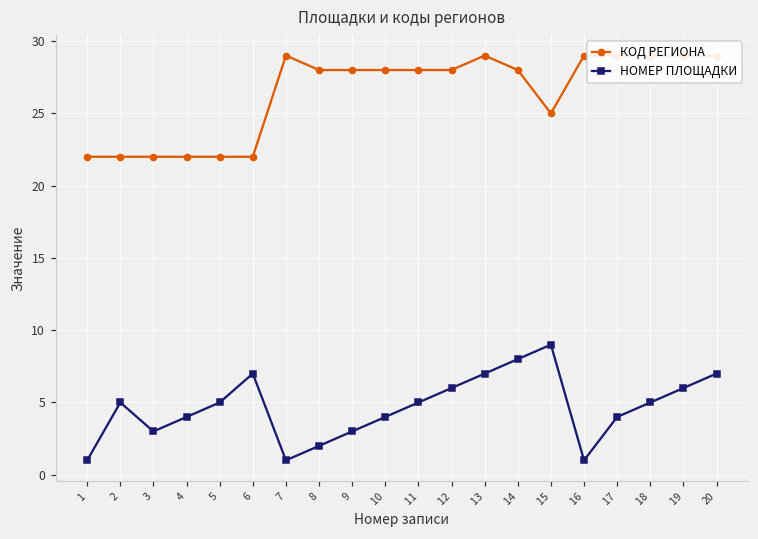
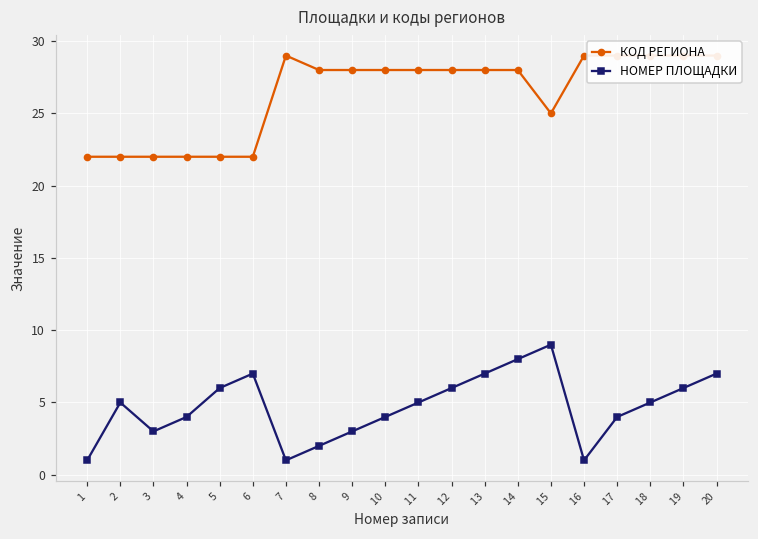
НОМЕР ПЛОЩАДКИ, 5: 5 -> 6
КОД РЕГИОНА, 13: 29 -> 28
